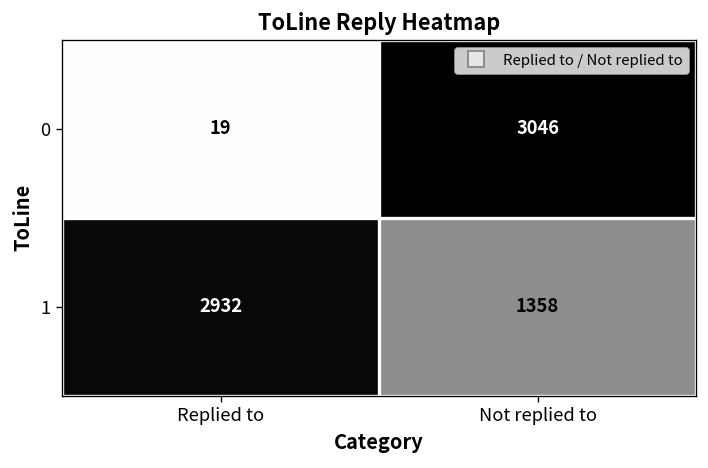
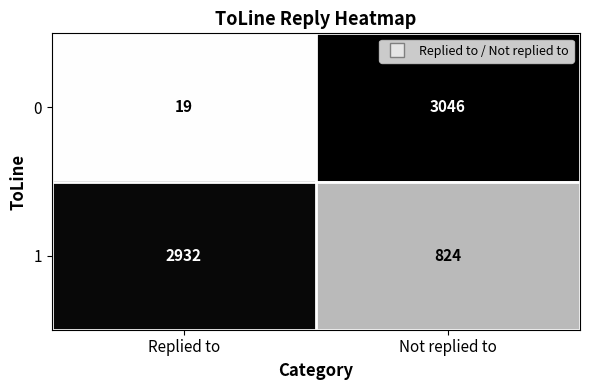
1, Not replied to: 1358 -> 824
